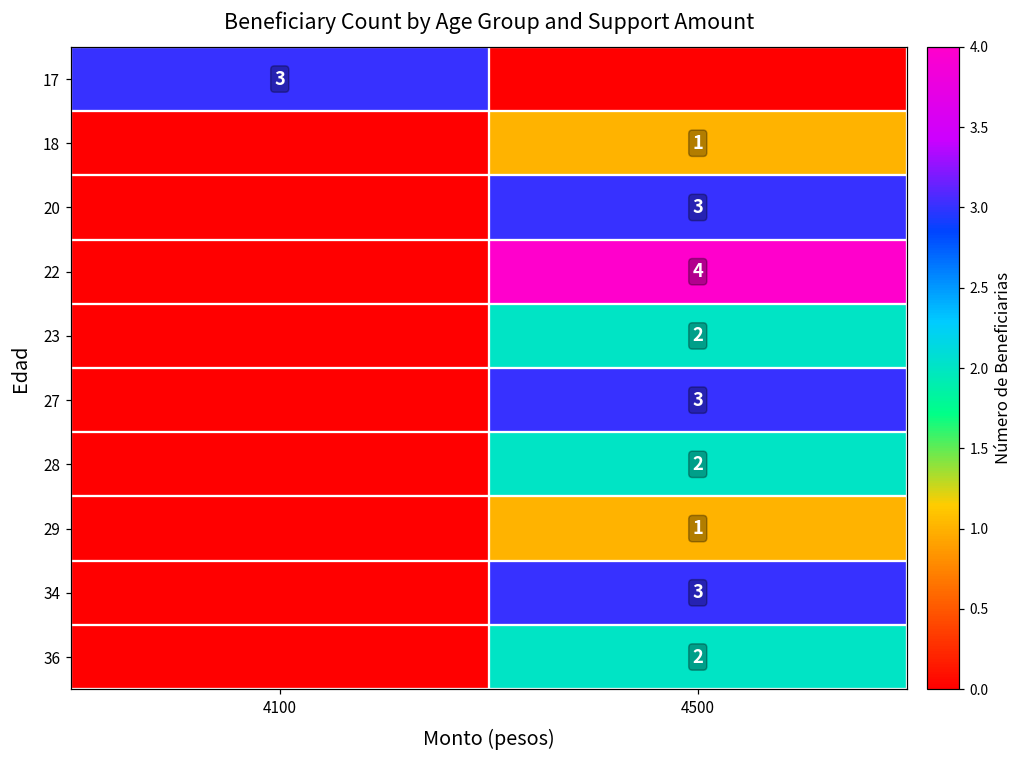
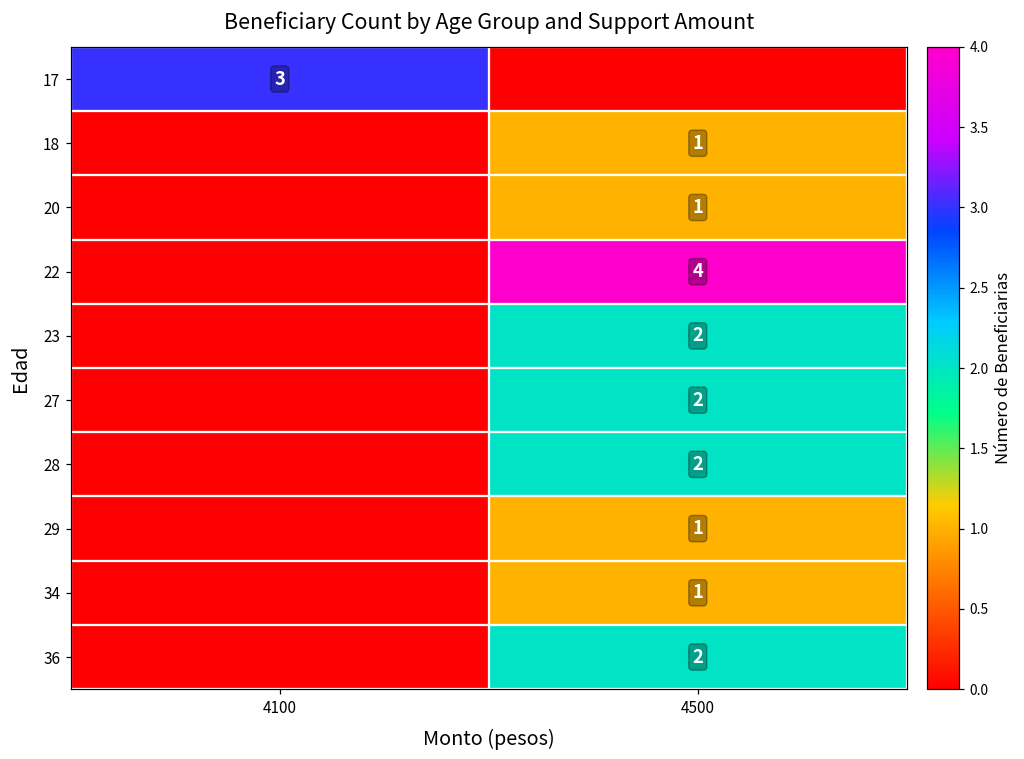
20, 4500: 3 -> 1
27, 4500: 3 -> 2
34, 4500: 3 -> 1
